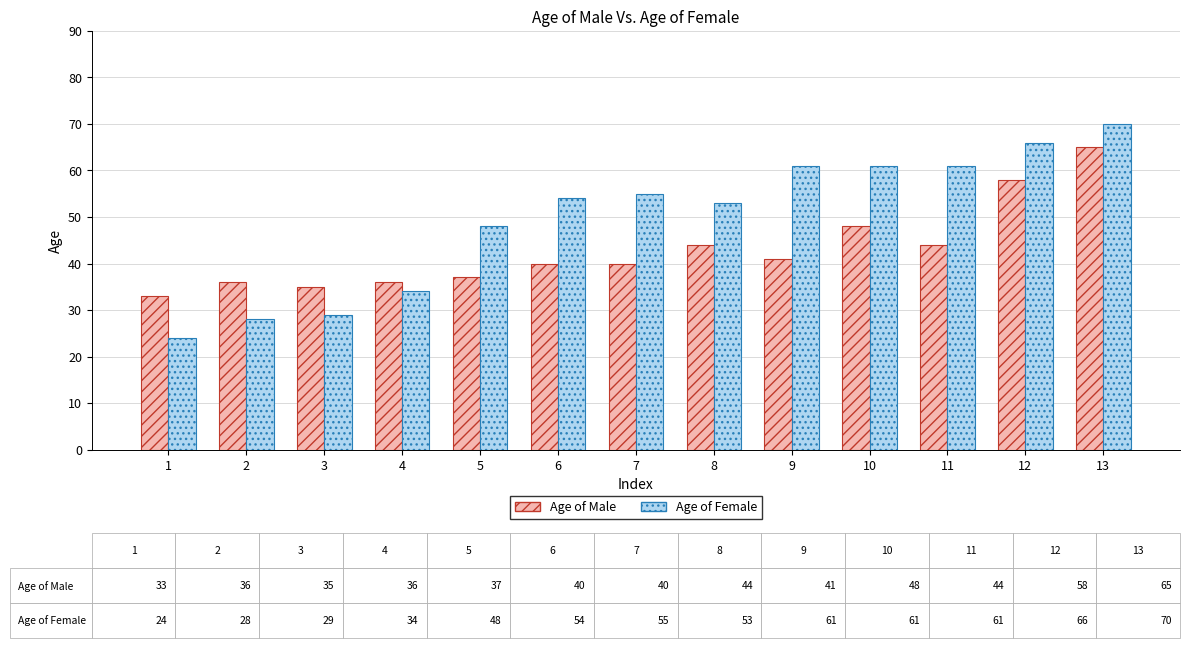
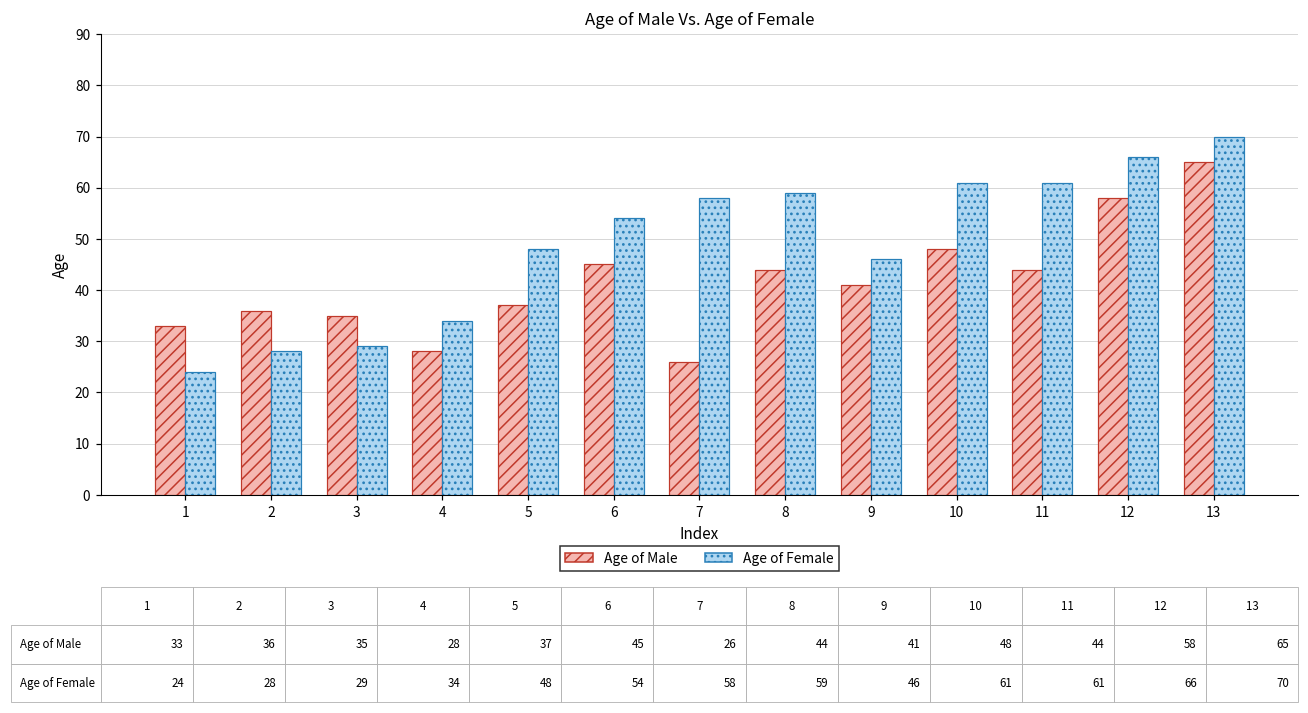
Age of Male, 4: 36 -> 28
Age of Male, 6: 40 -> 45
Age of Male, 7: 40 -> 26
Age of Female, 7: 55 -> 58
Age of Female, 8: 53 -> 59
Age of Female, 9: 61 -> 46
